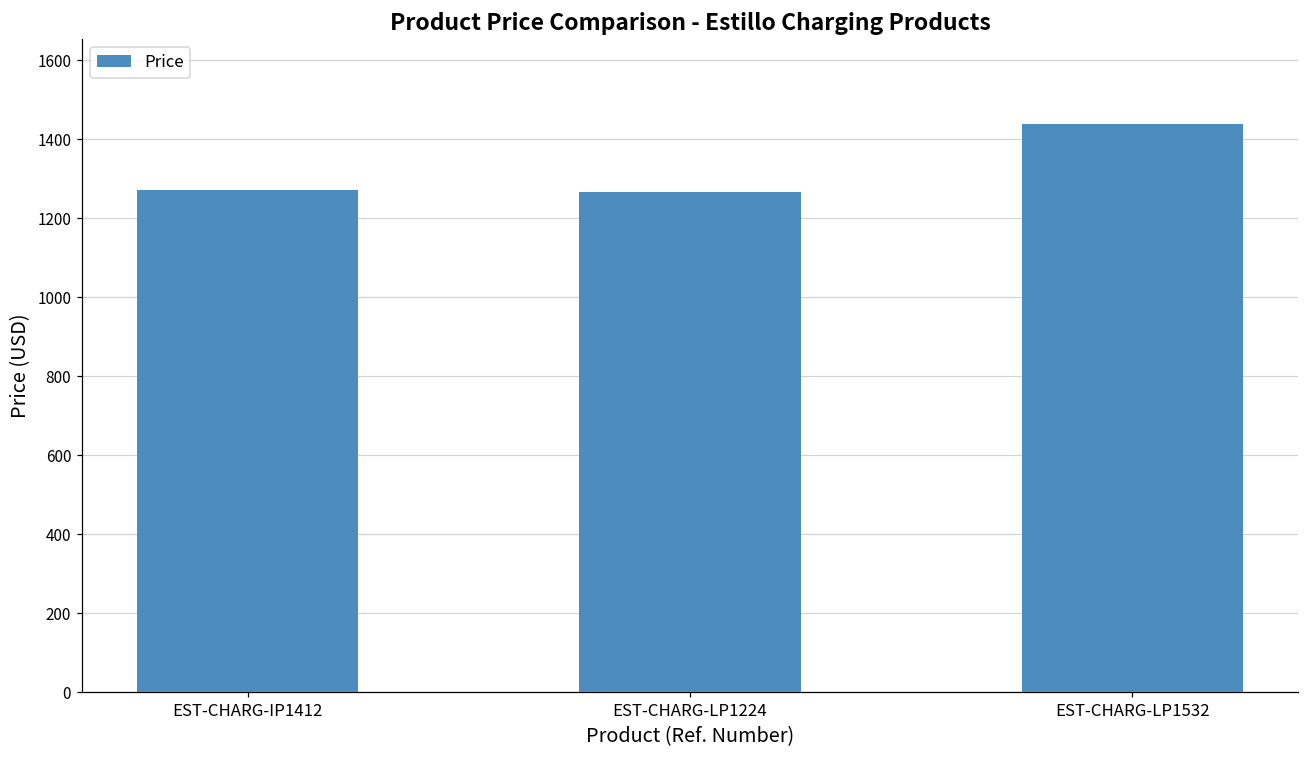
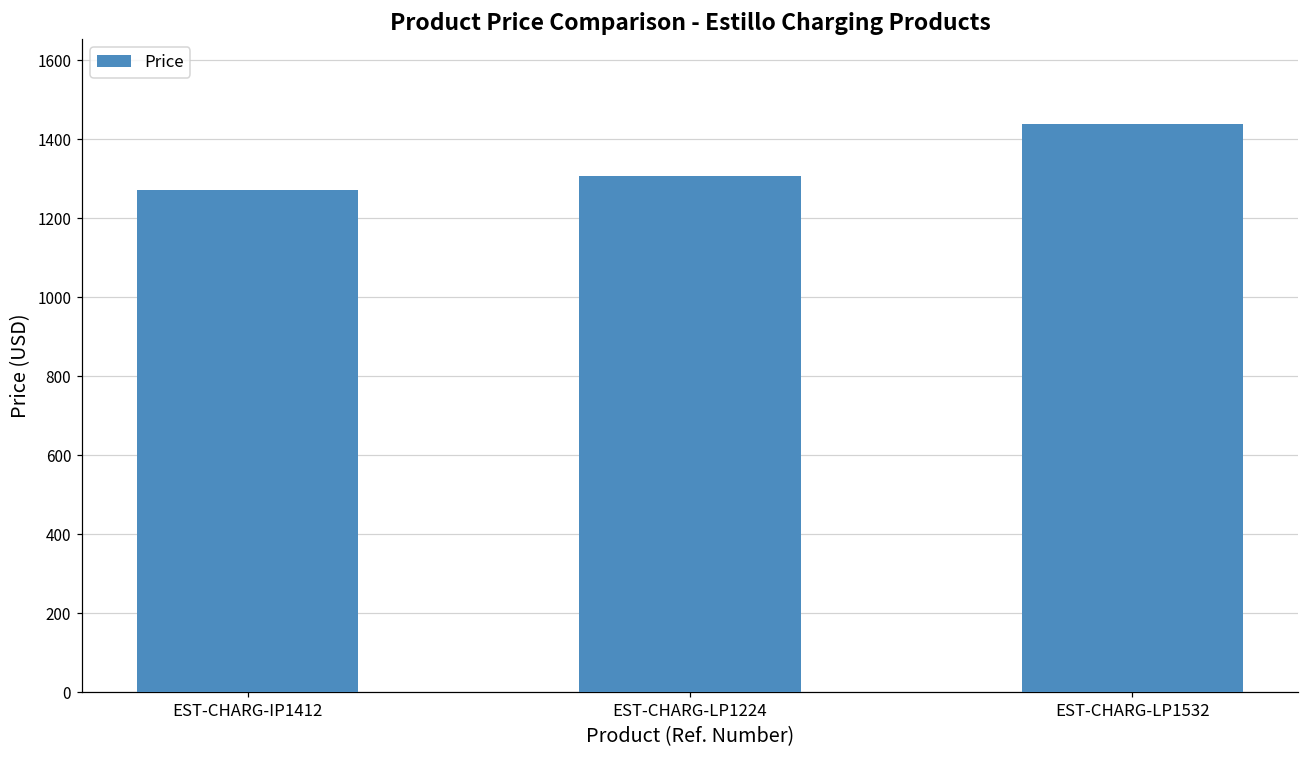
EST-CHARG-LP1224: 1270 -> 1310
